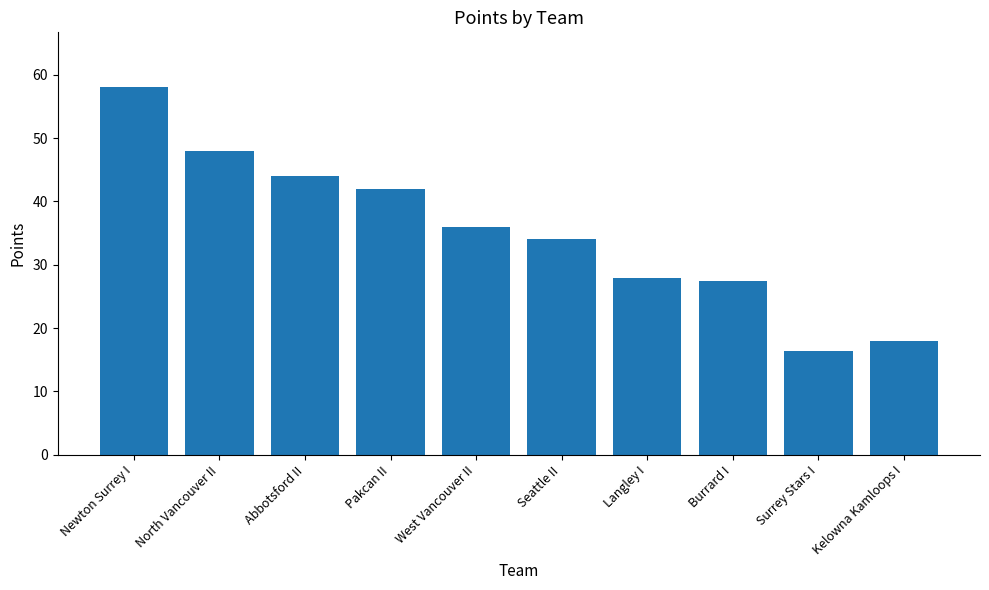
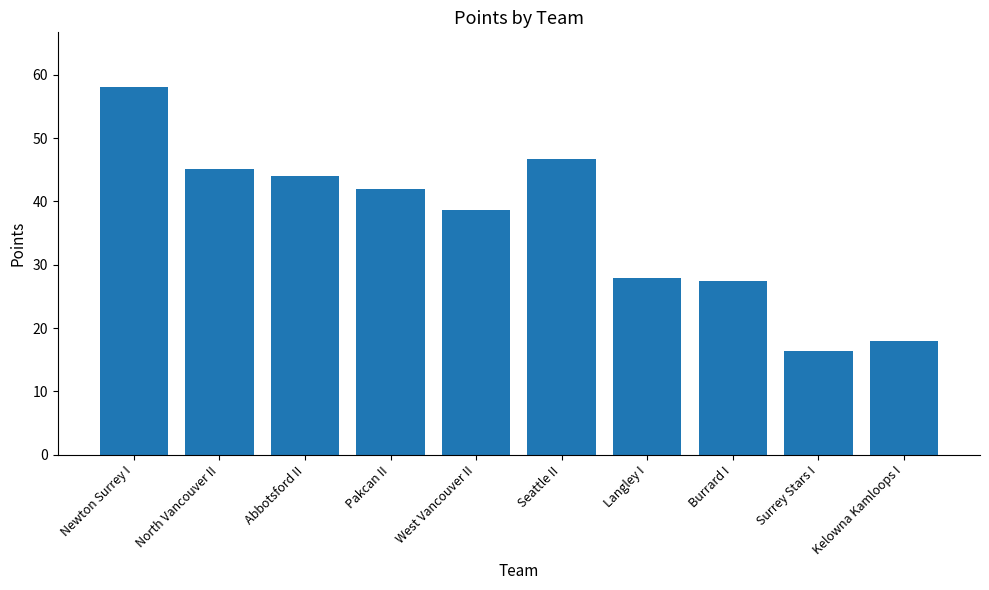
North Vancouver II: 48 -> 45
West Vancouver II: 36 -> 39
Seattle II: 34 -> 47
